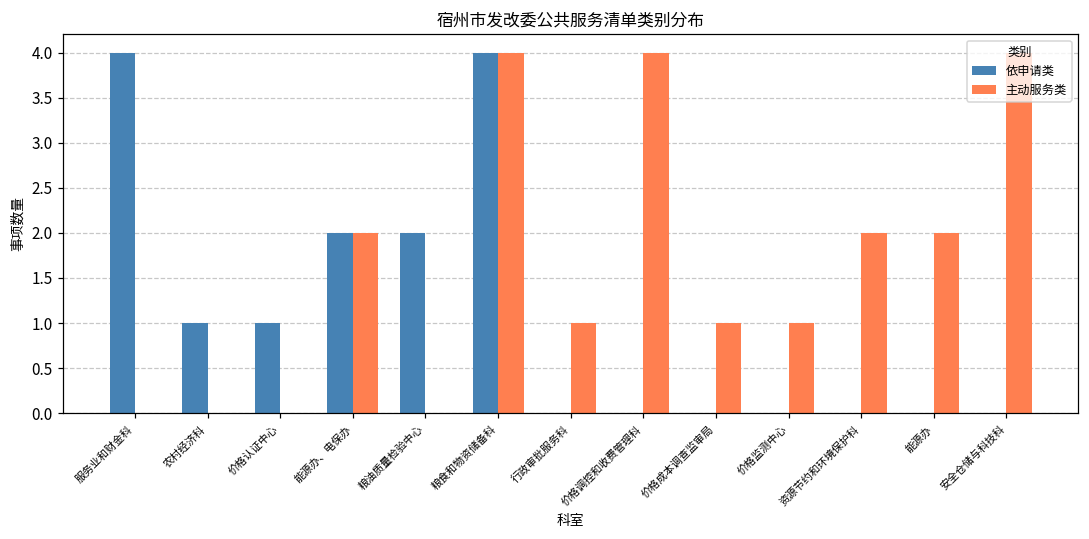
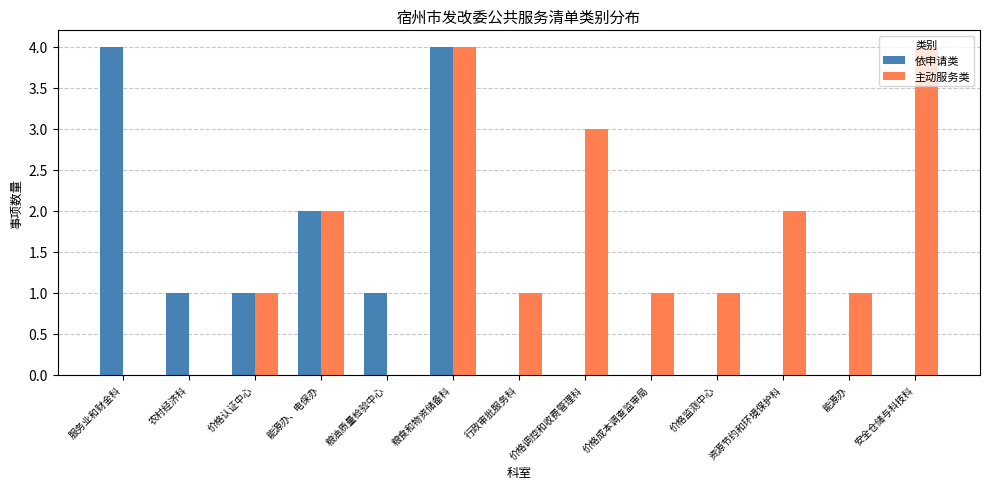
主动服务类, 价格认证中心: 0 -> 1
依申请类, 粮油质量检验中心: 2 -> 1
主动服务类, 价格调控和收费管理科: 4 -> 3
主动服务类, 能源办: 2 -> 1
